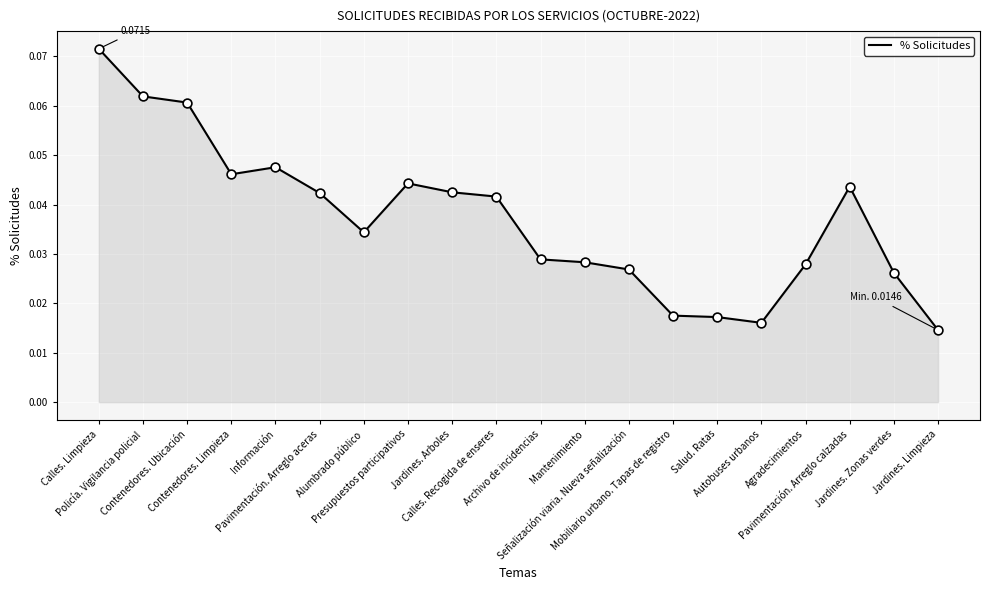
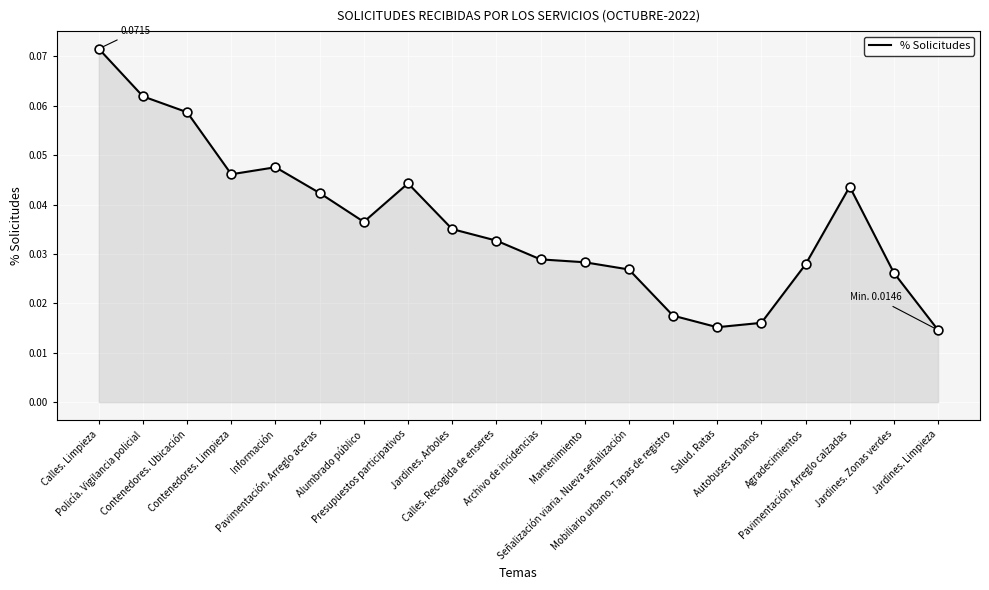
Contenedores. Ubicación: 0.061 -> 0.059
Alumbrado público: 0.034 -> 0.036
Jardines. Arboles: 0.042 -> 0.035
Calles. Recogida de enseres: 0.042 -> 0.033
Salud. Ratas: 0.017 -> 0.015
